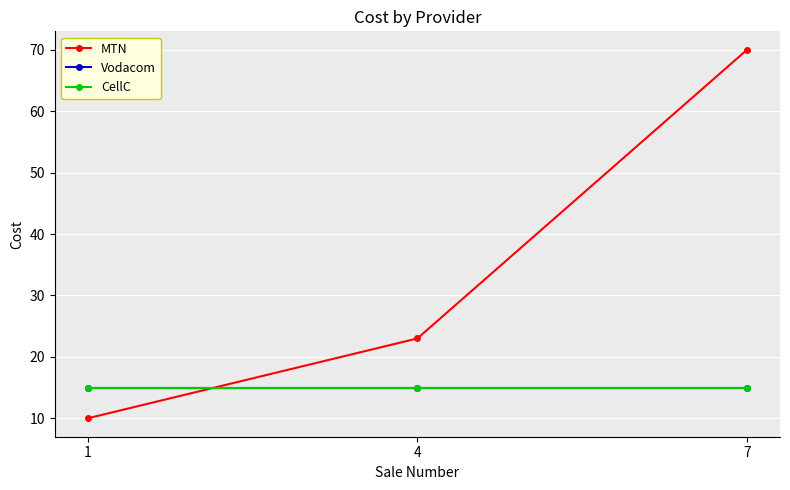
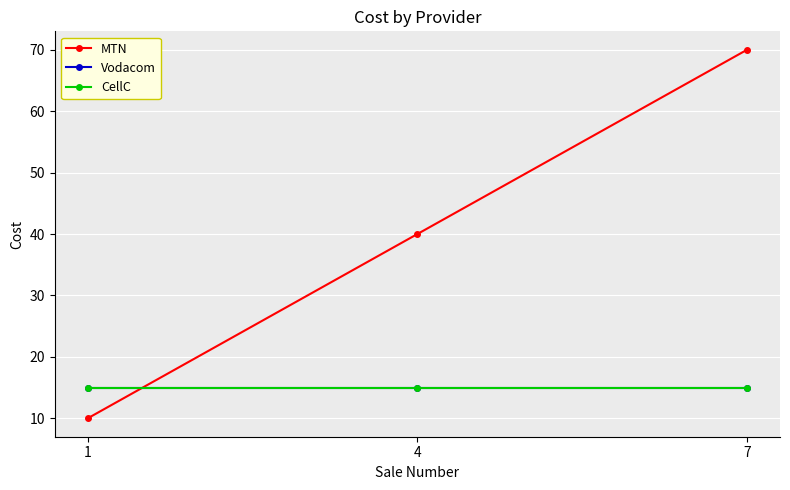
MTN, 4: 23 -> 40
